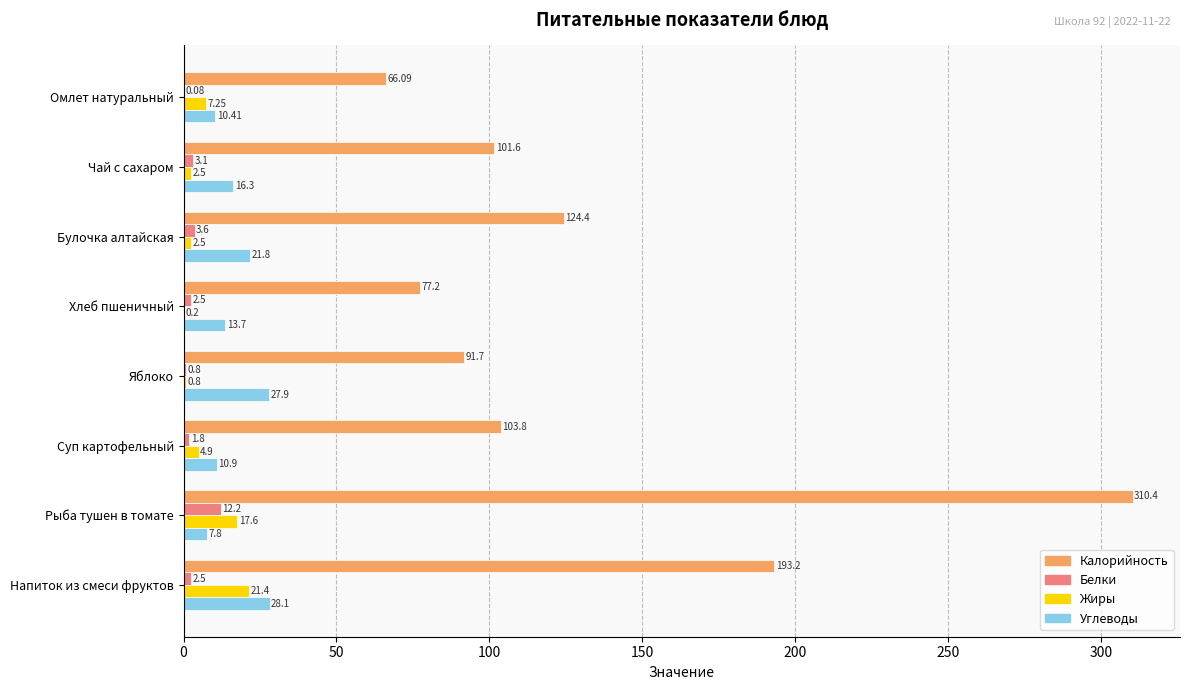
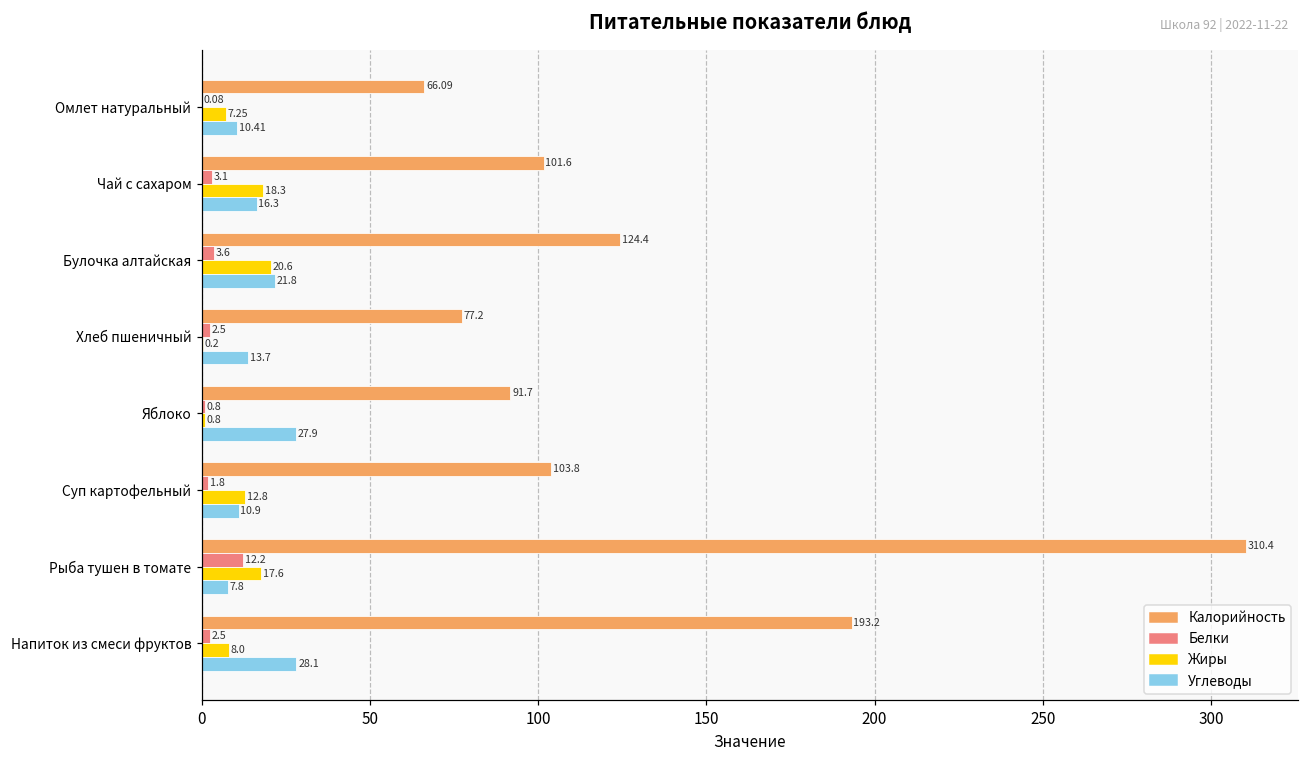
Жиры, Чай с сахаром: 2.5 -> 18.3
Жиры, Булочка алтайская: 2.5 -> 20.6
Жиры, Суп картофельный: 4.9 -> 12.8
Жиры, Напиток из смеси фруктов: 21.4 -> 8.0
